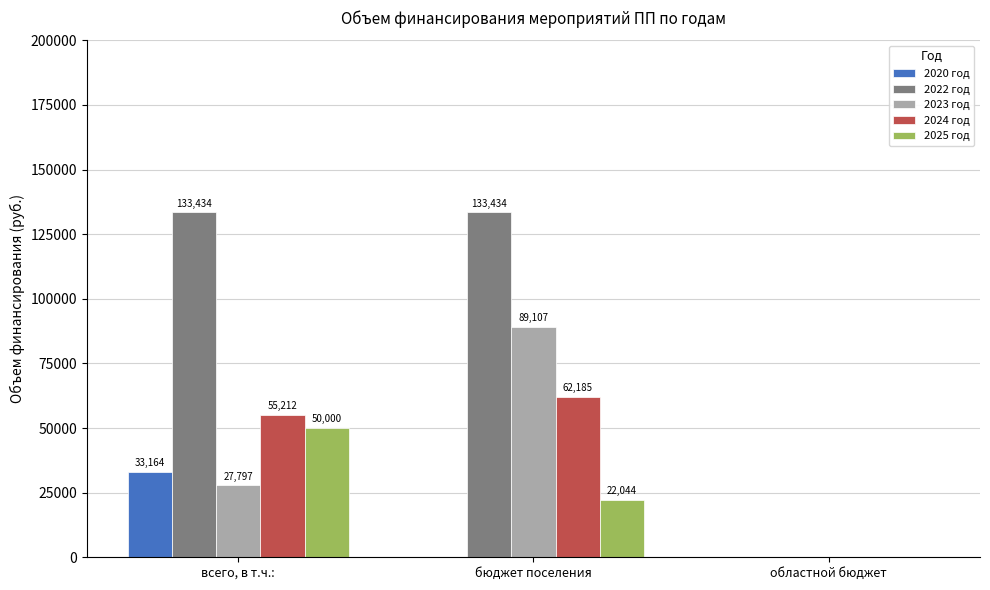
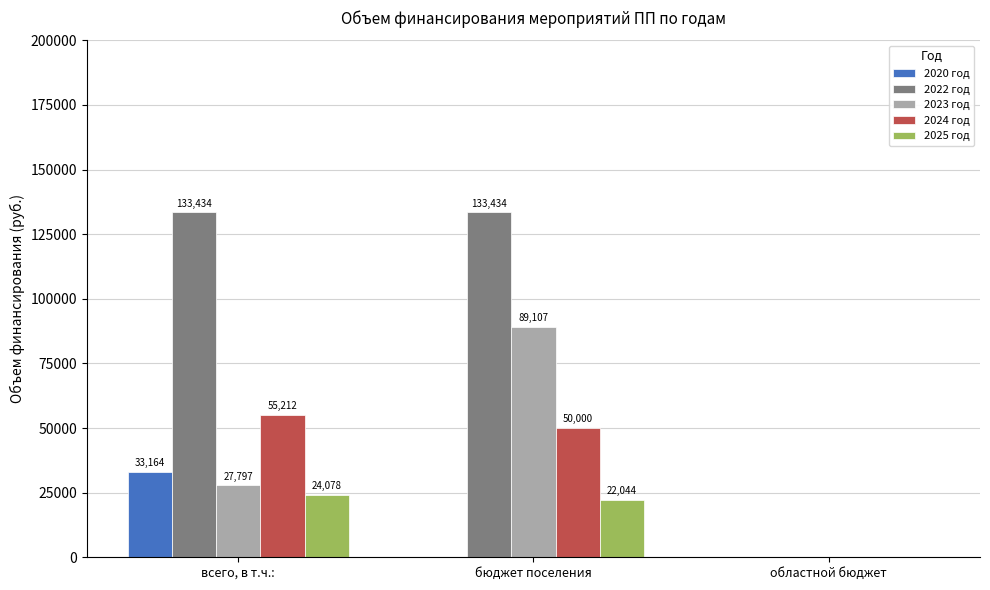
2025 год, всего, в т.ч.:: 50,000 -> 24,078
2024 год, бюджет поселения: 62,185 -> 50,000
